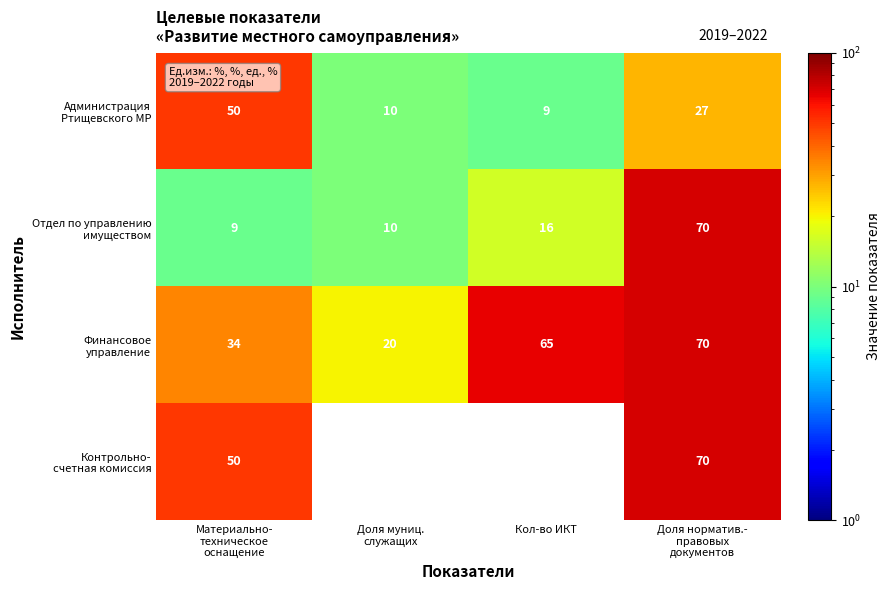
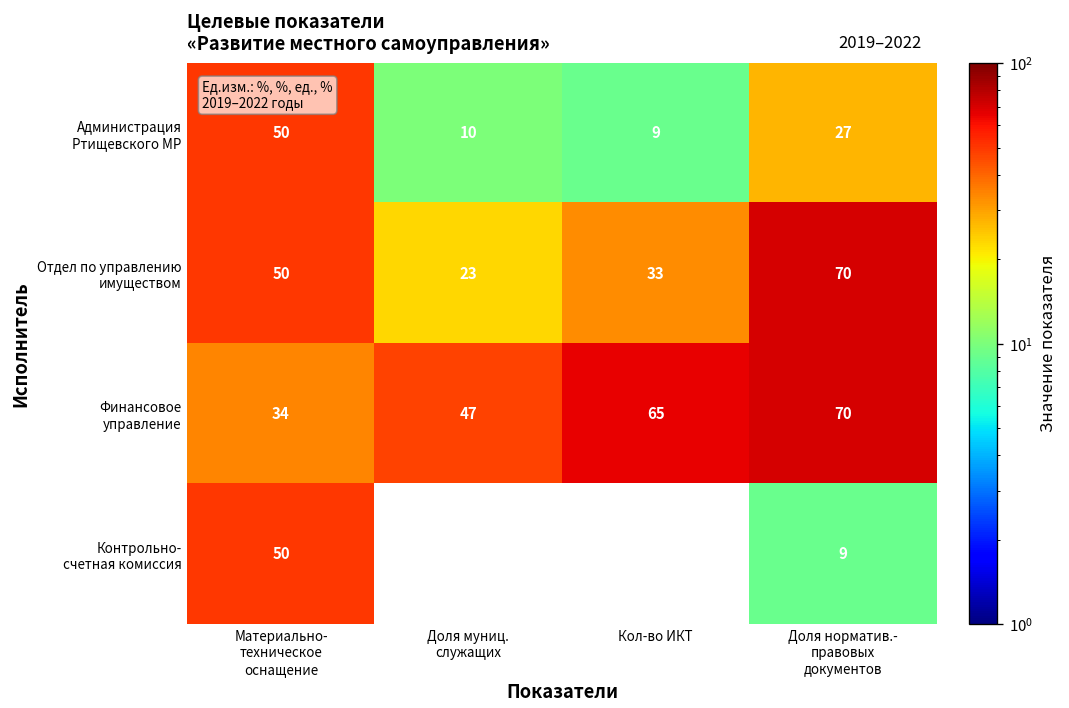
Отдел по управлению имуществом, Материально- техническое оснащение: 9 -> 50
Отдел по управлению имуществом, Доля муниц. служащих: 10 -> 23
Отдел по управлению имуществом, Кол-во ИКТ: 16 -> 33
Финансовое управление, Доля муниц. служащих: 20 -> 47
Контрольно- счетная комиссия, Доля норматив.- правовых документов: 70 -> 9
